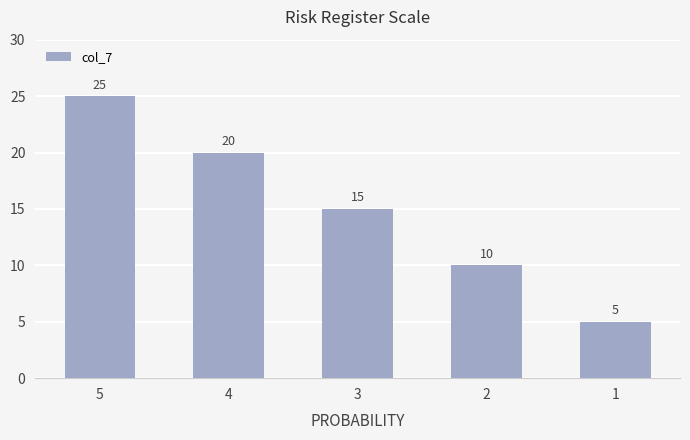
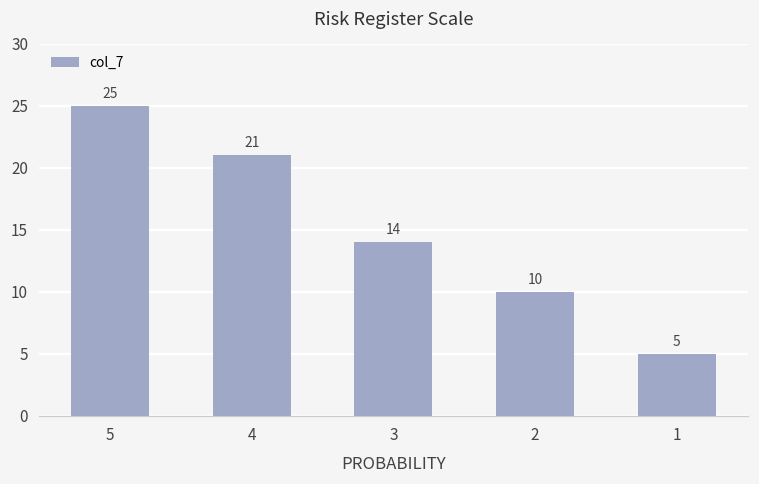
4: 20 -> 21
3: 15 -> 14
